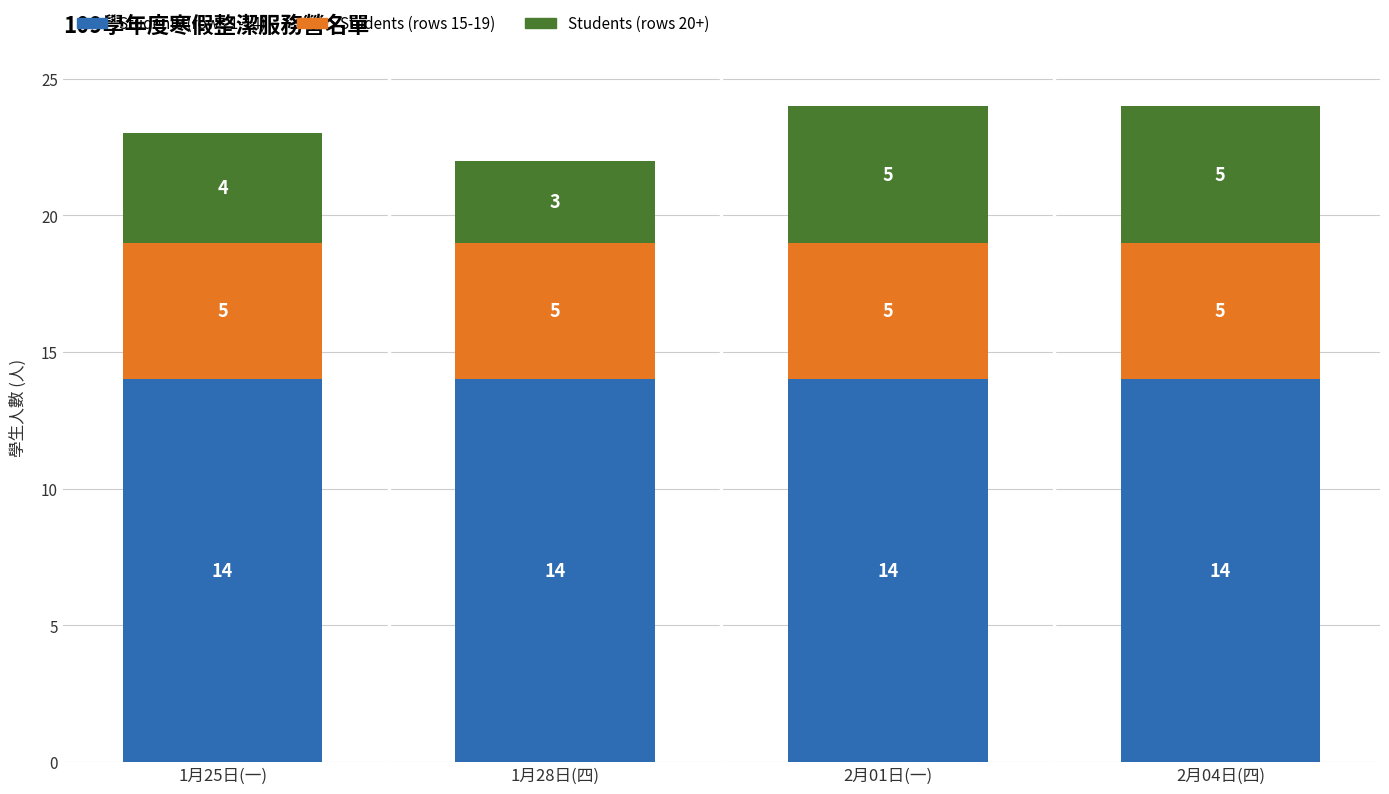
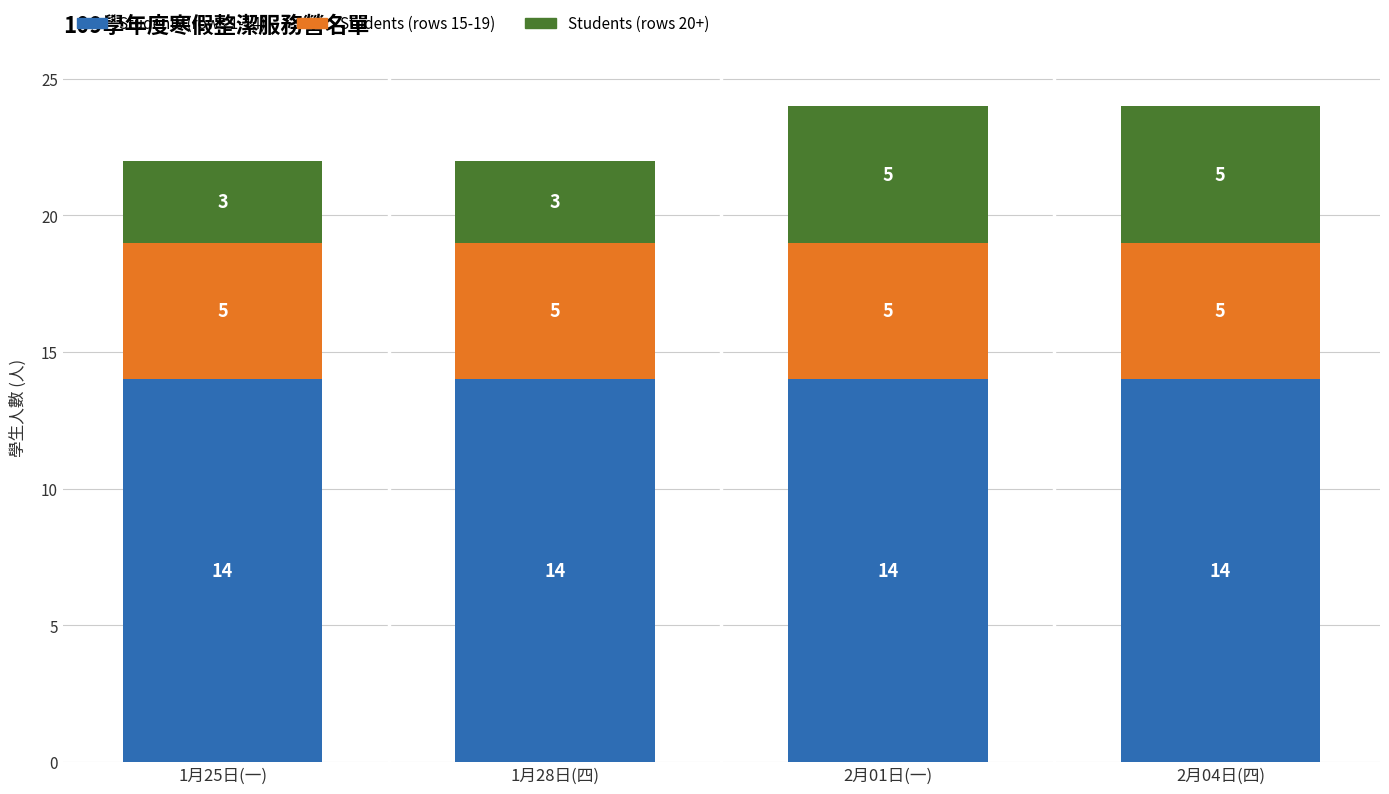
Students (rows 20+), 1月25日(一): 4 -> 3
